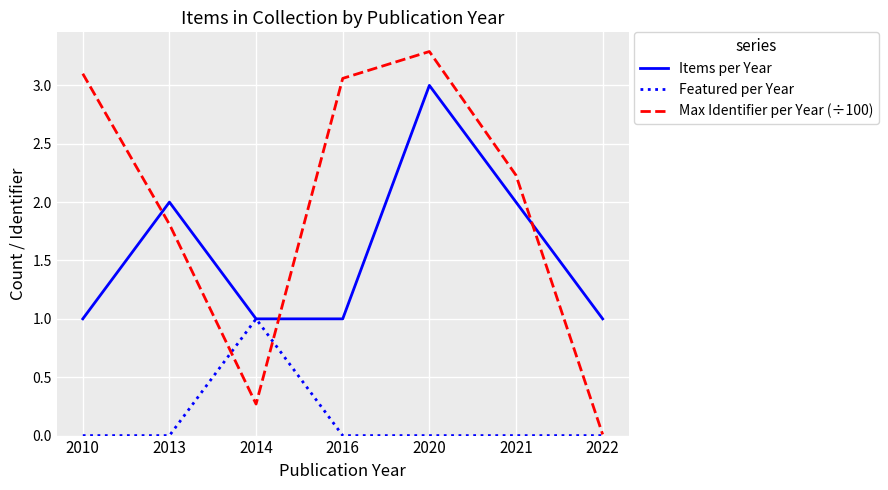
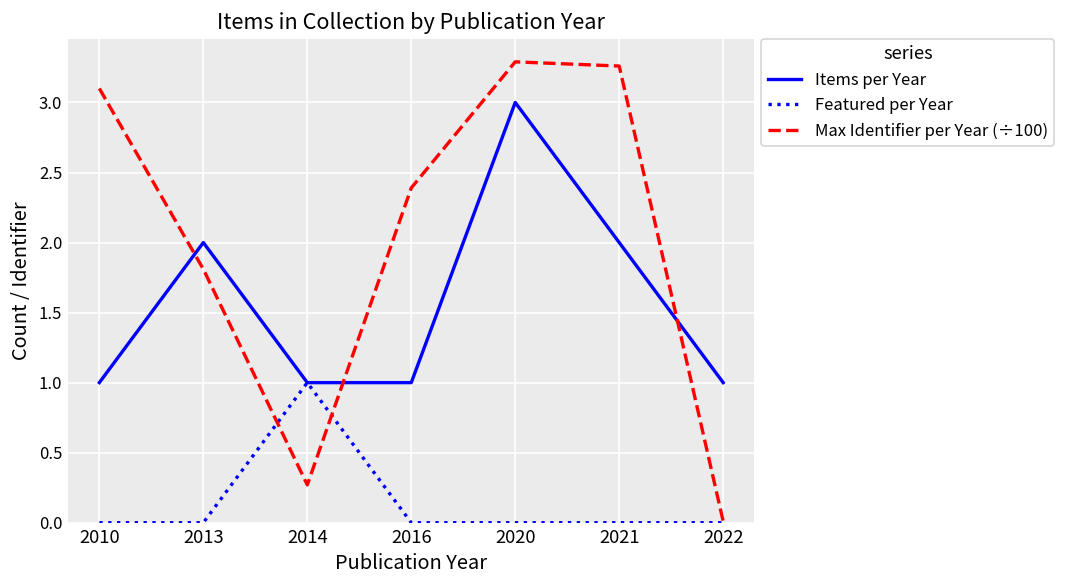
Max Identifier per Year (÷100), 2016: 3.06 -> 2.39
Max Identifier per Year (÷100), 2021: 2.23 -> 3.26
